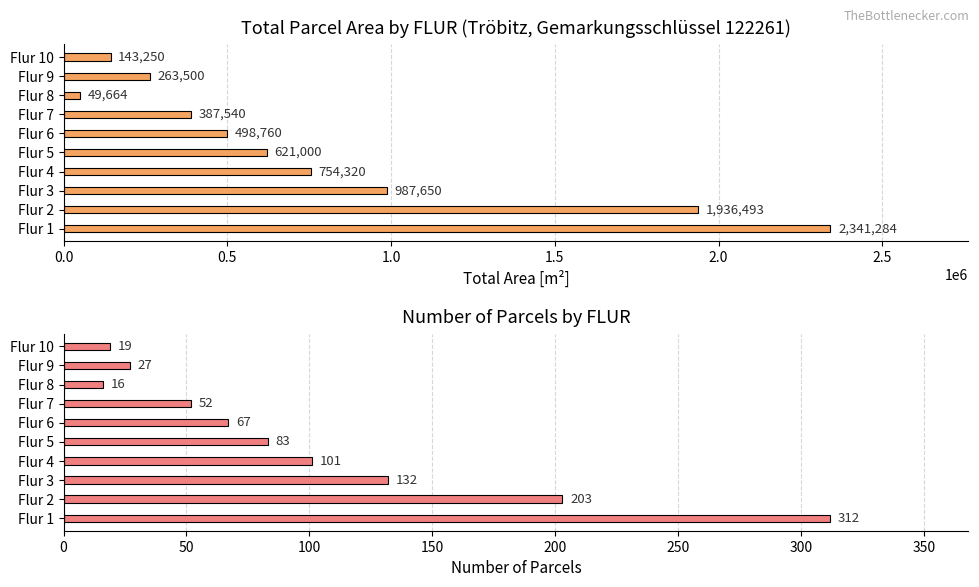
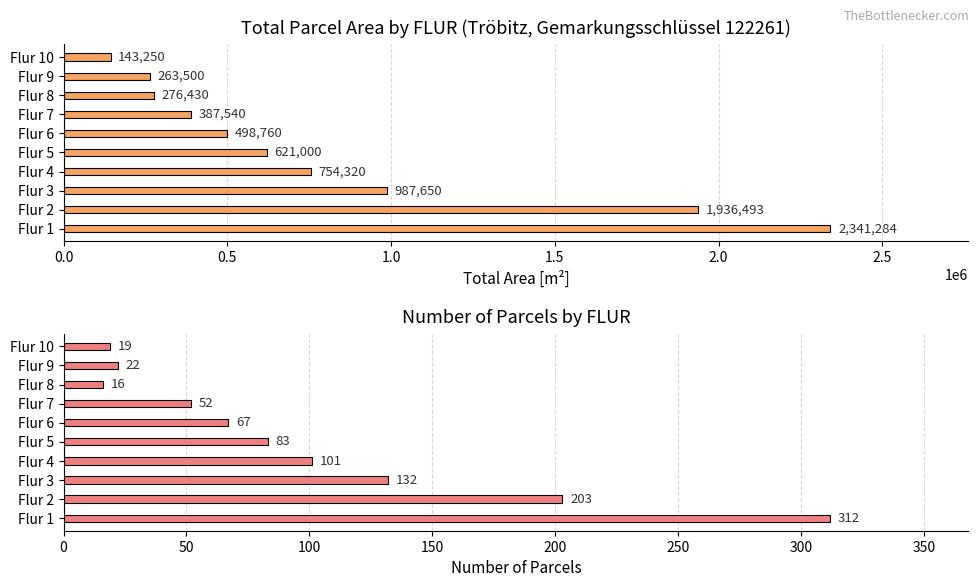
Total Parcel Area by FLUR (Tröbitz, Gemarkungsschlüssel 122261), Flur 8: 49,664 -> 276,430
Number of Parcels by FLUR, Flur 9: 27 -> 22
